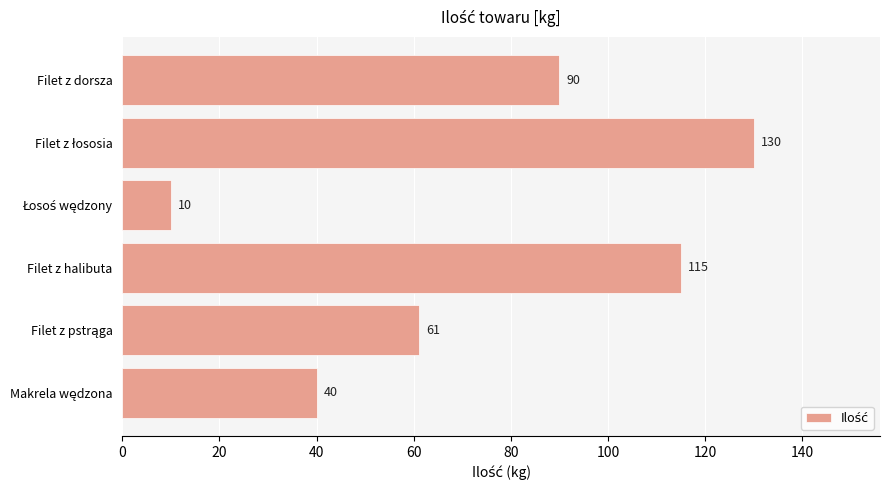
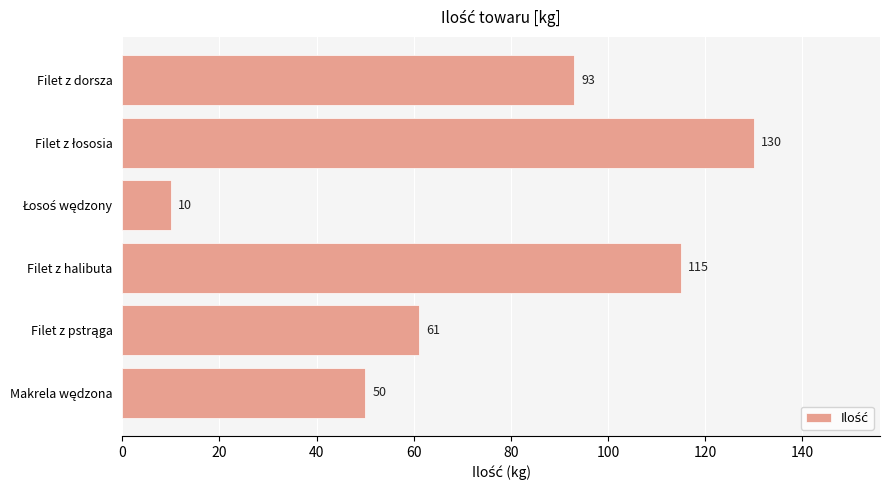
Filet z dorsza: 90 -> 93
Makrela wędzona: 40 -> 50
